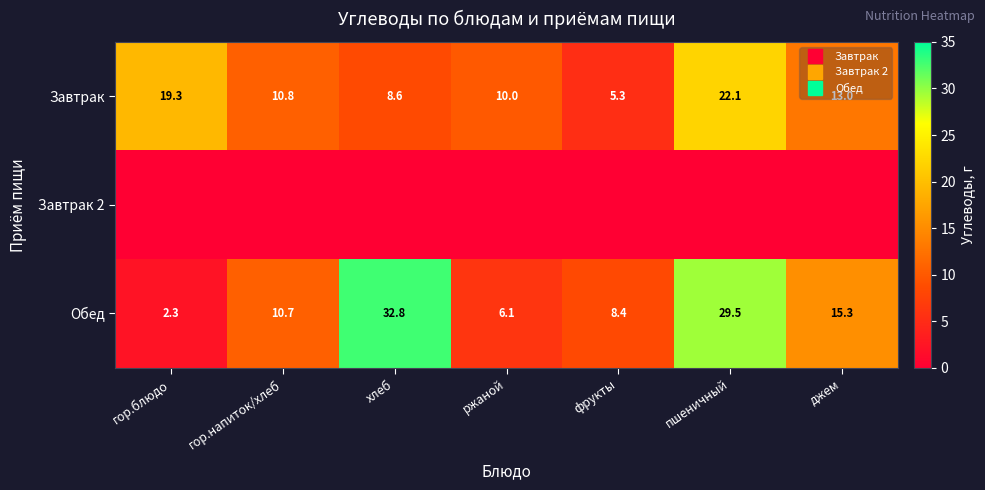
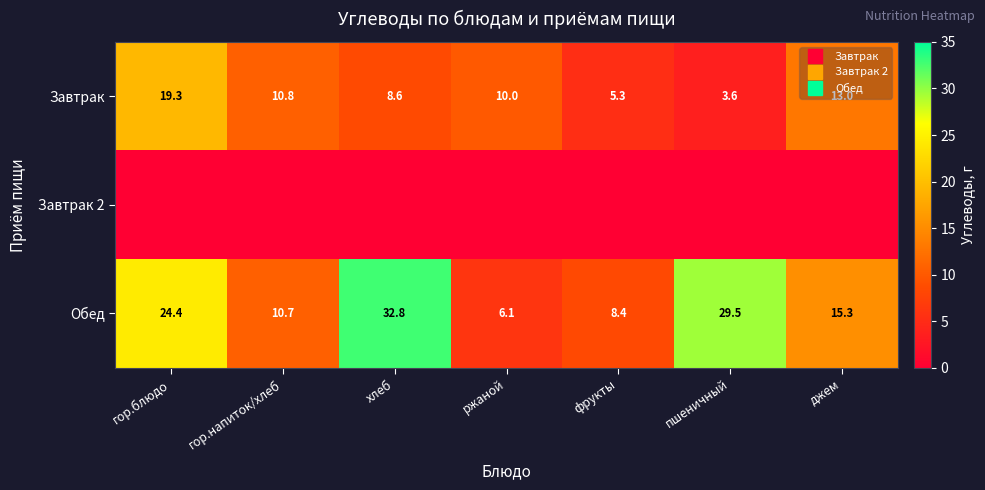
Завтрак, пшеничный: 22.1 -> 3.6
Обед, гор.блюдо: 2.3 -> 24.4
